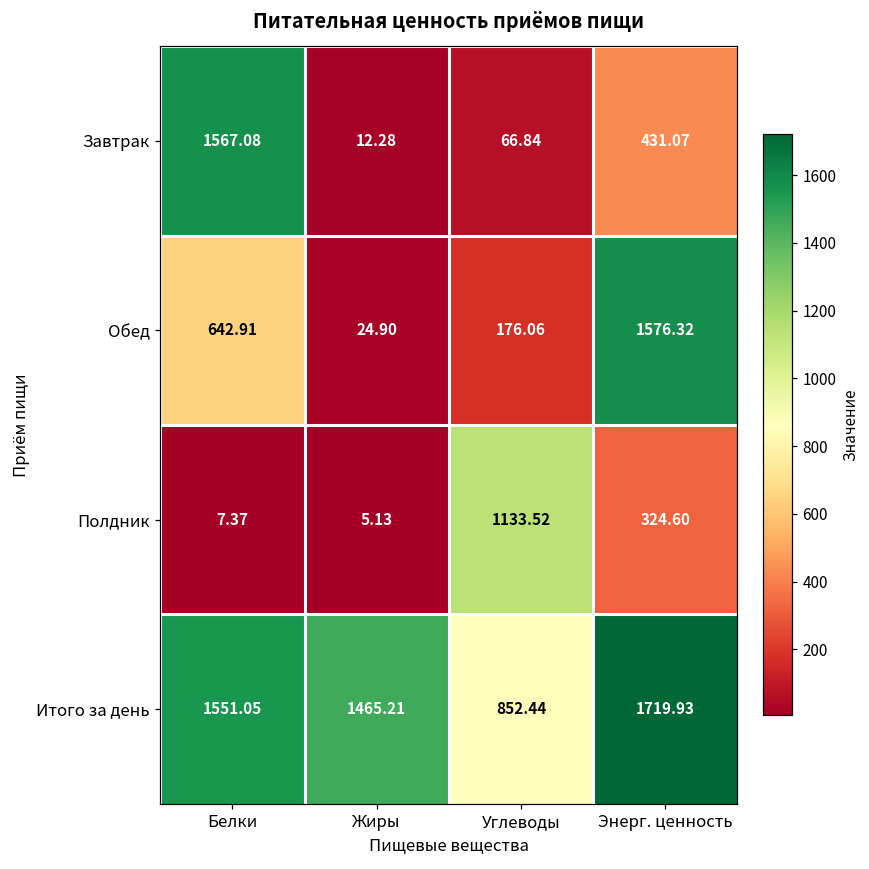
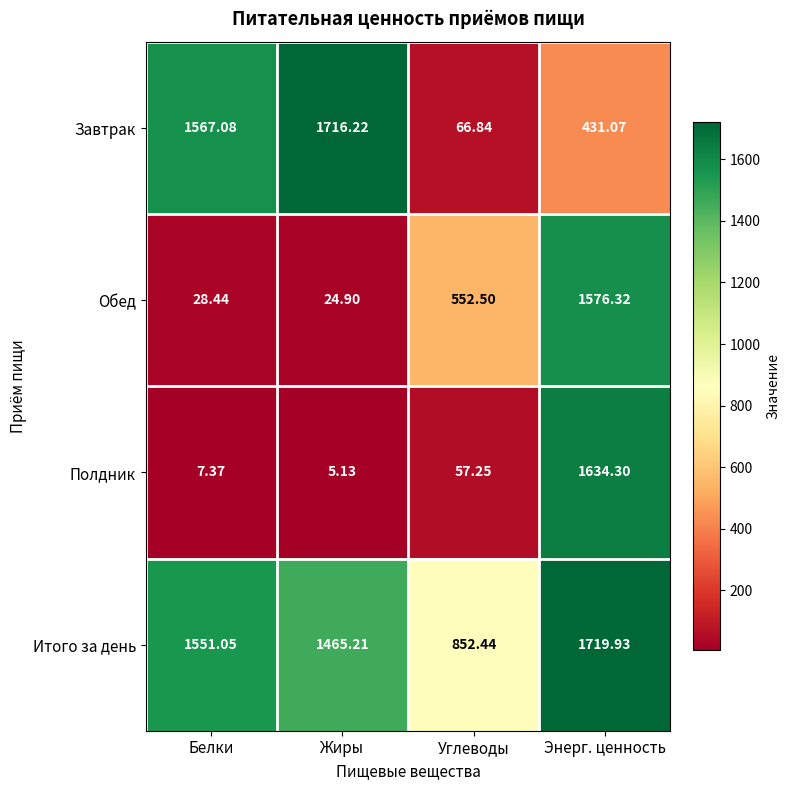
Завтрак, Жиры: 12.28 -> 1716.22
Обед, Белки: 642.91 -> 28.44
Обед, Углеводы: 176.06 -> 552.50
Полдник, Углеводы: 1133.52 -> 57.25
Полдник, Энерг. ценность: 324.60 -> 1634.30
